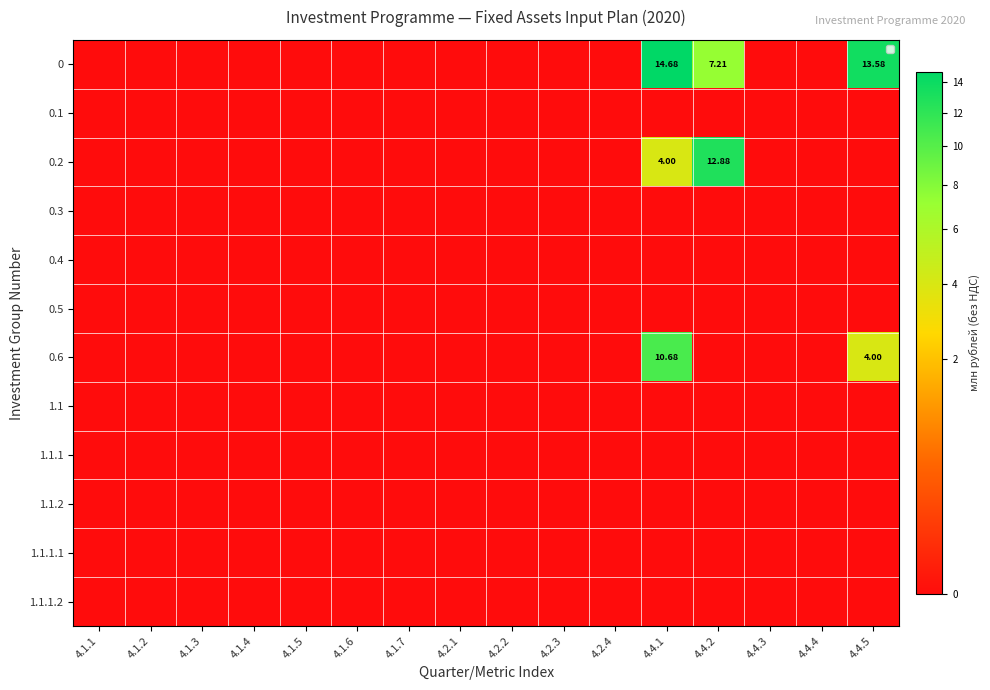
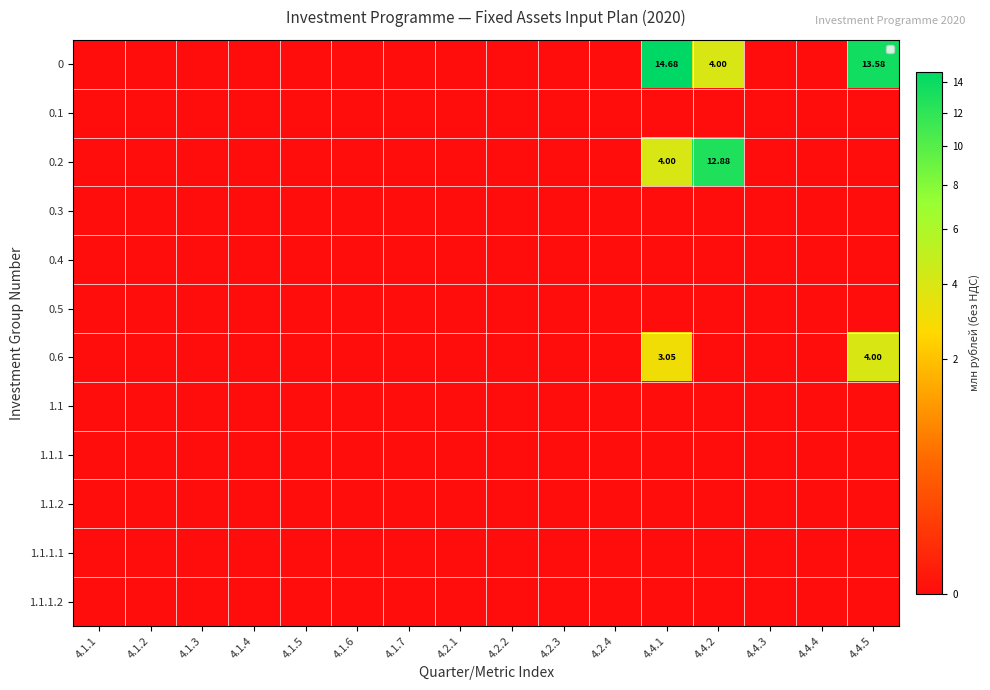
0, 4.4.2: 7.21 -> 4.00
0.6, 4.4.1: 10.68 -> 3.05
